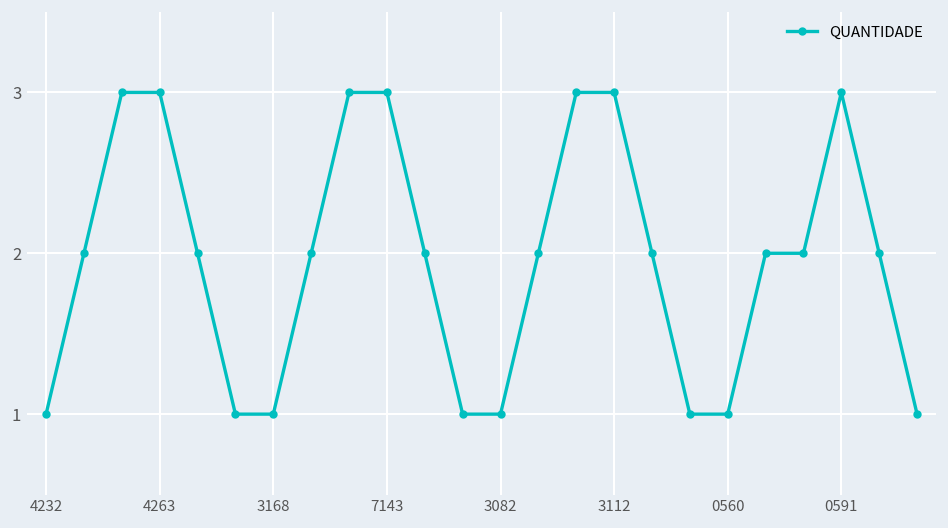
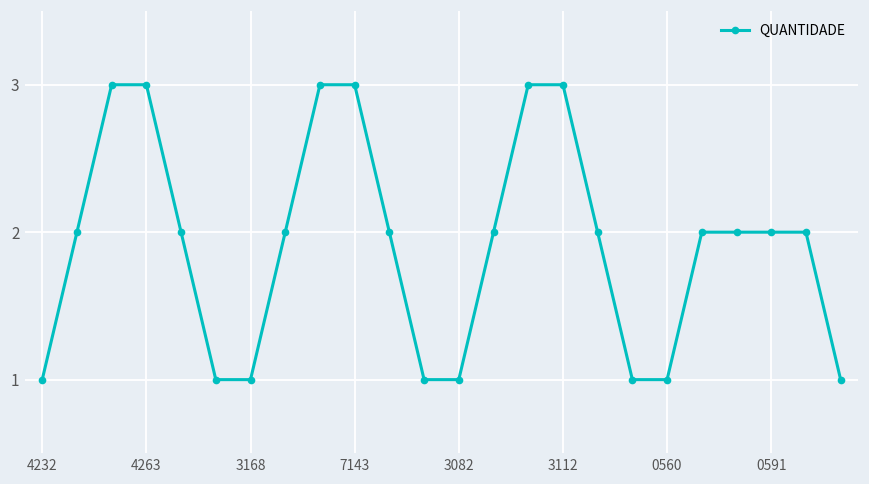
0591: 3 -> 2
